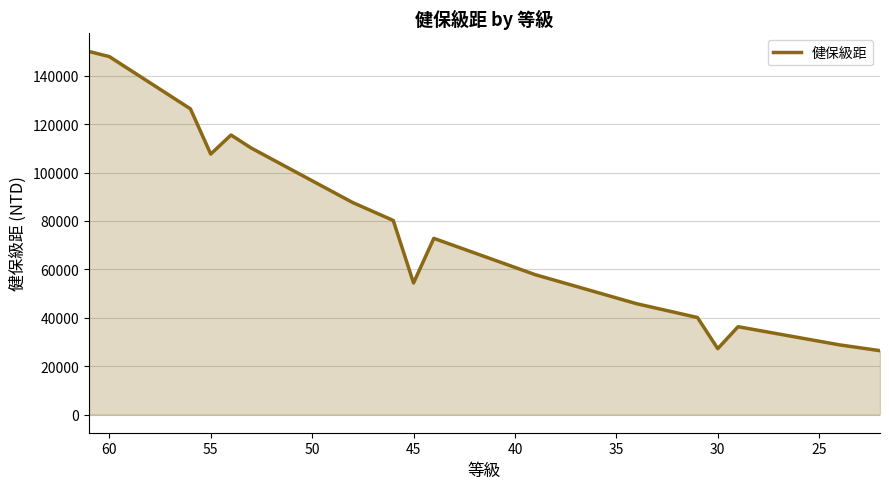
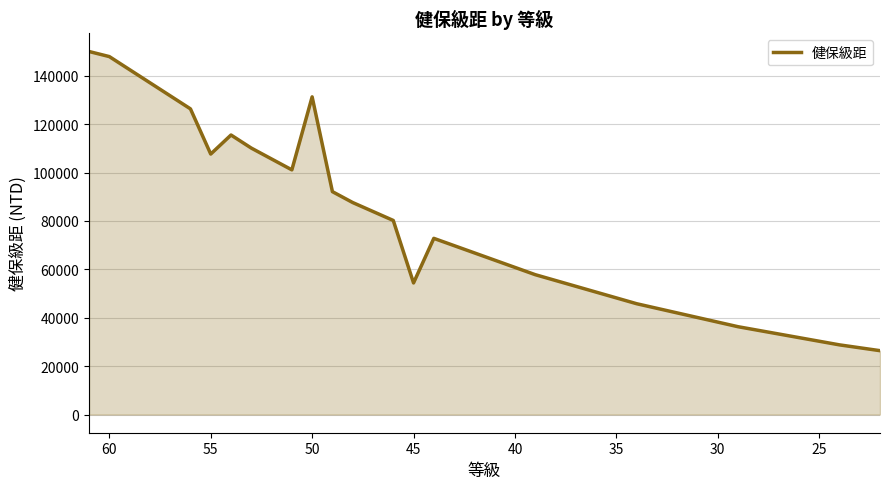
50: 97000 -> 131000
30: 27000 -> 38000
